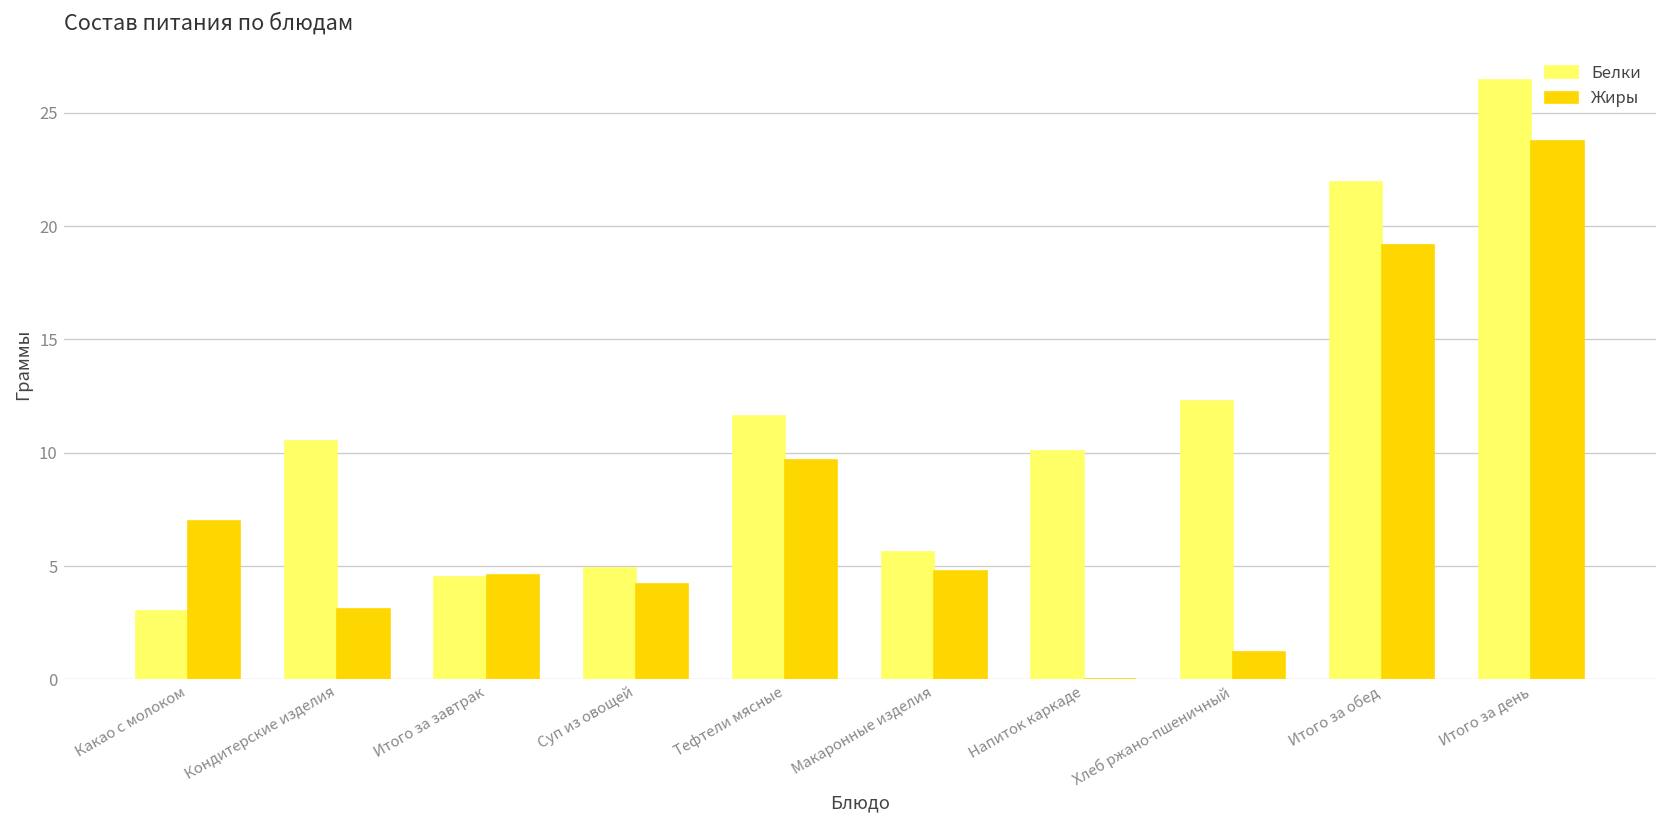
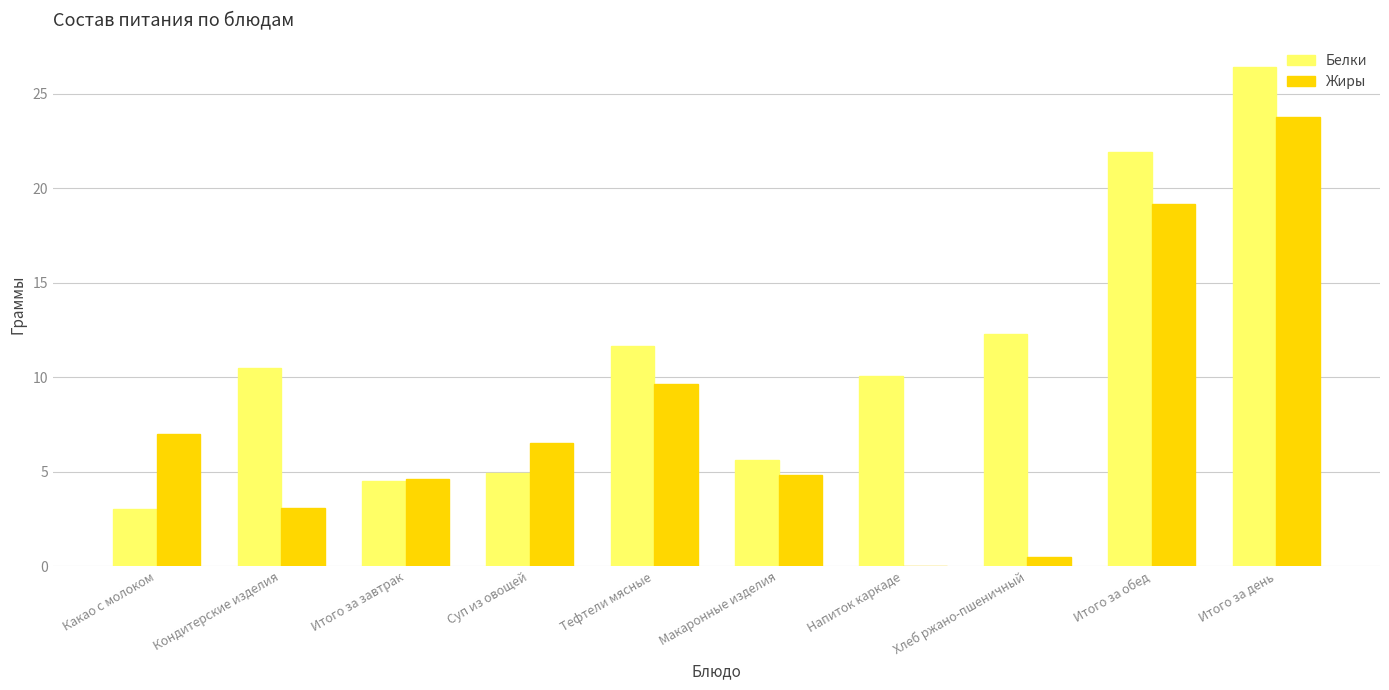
Жиры, Суп из овощей: 4.2 -> 6.5
Жиры, Хлеб ржано-пшеничный: 1.2 -> 0.5
